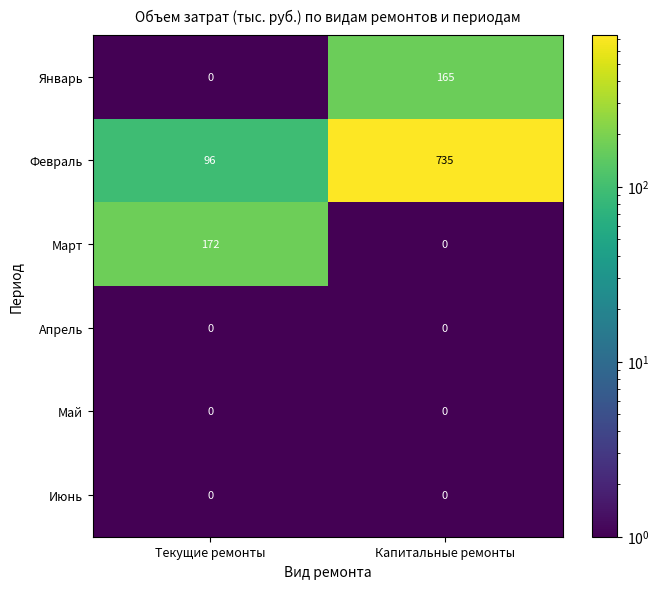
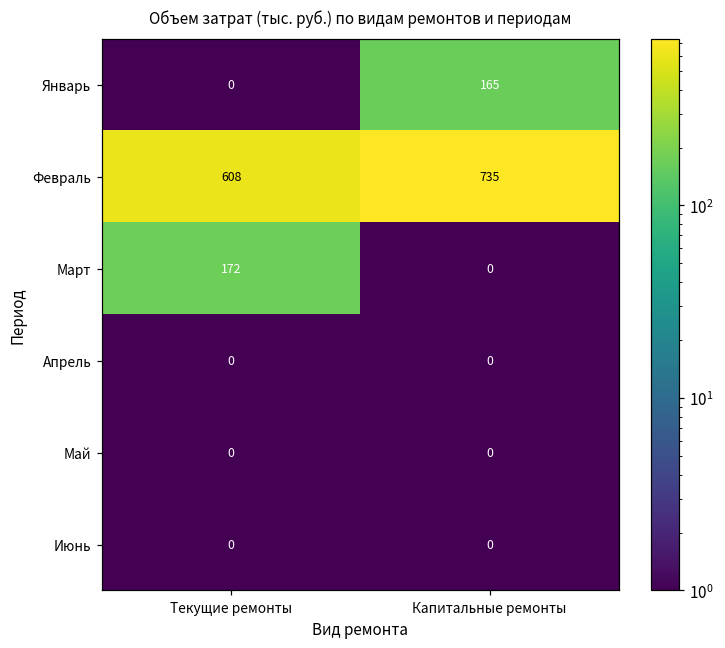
Февраль, Текущие ремонты: 96 -> 608
